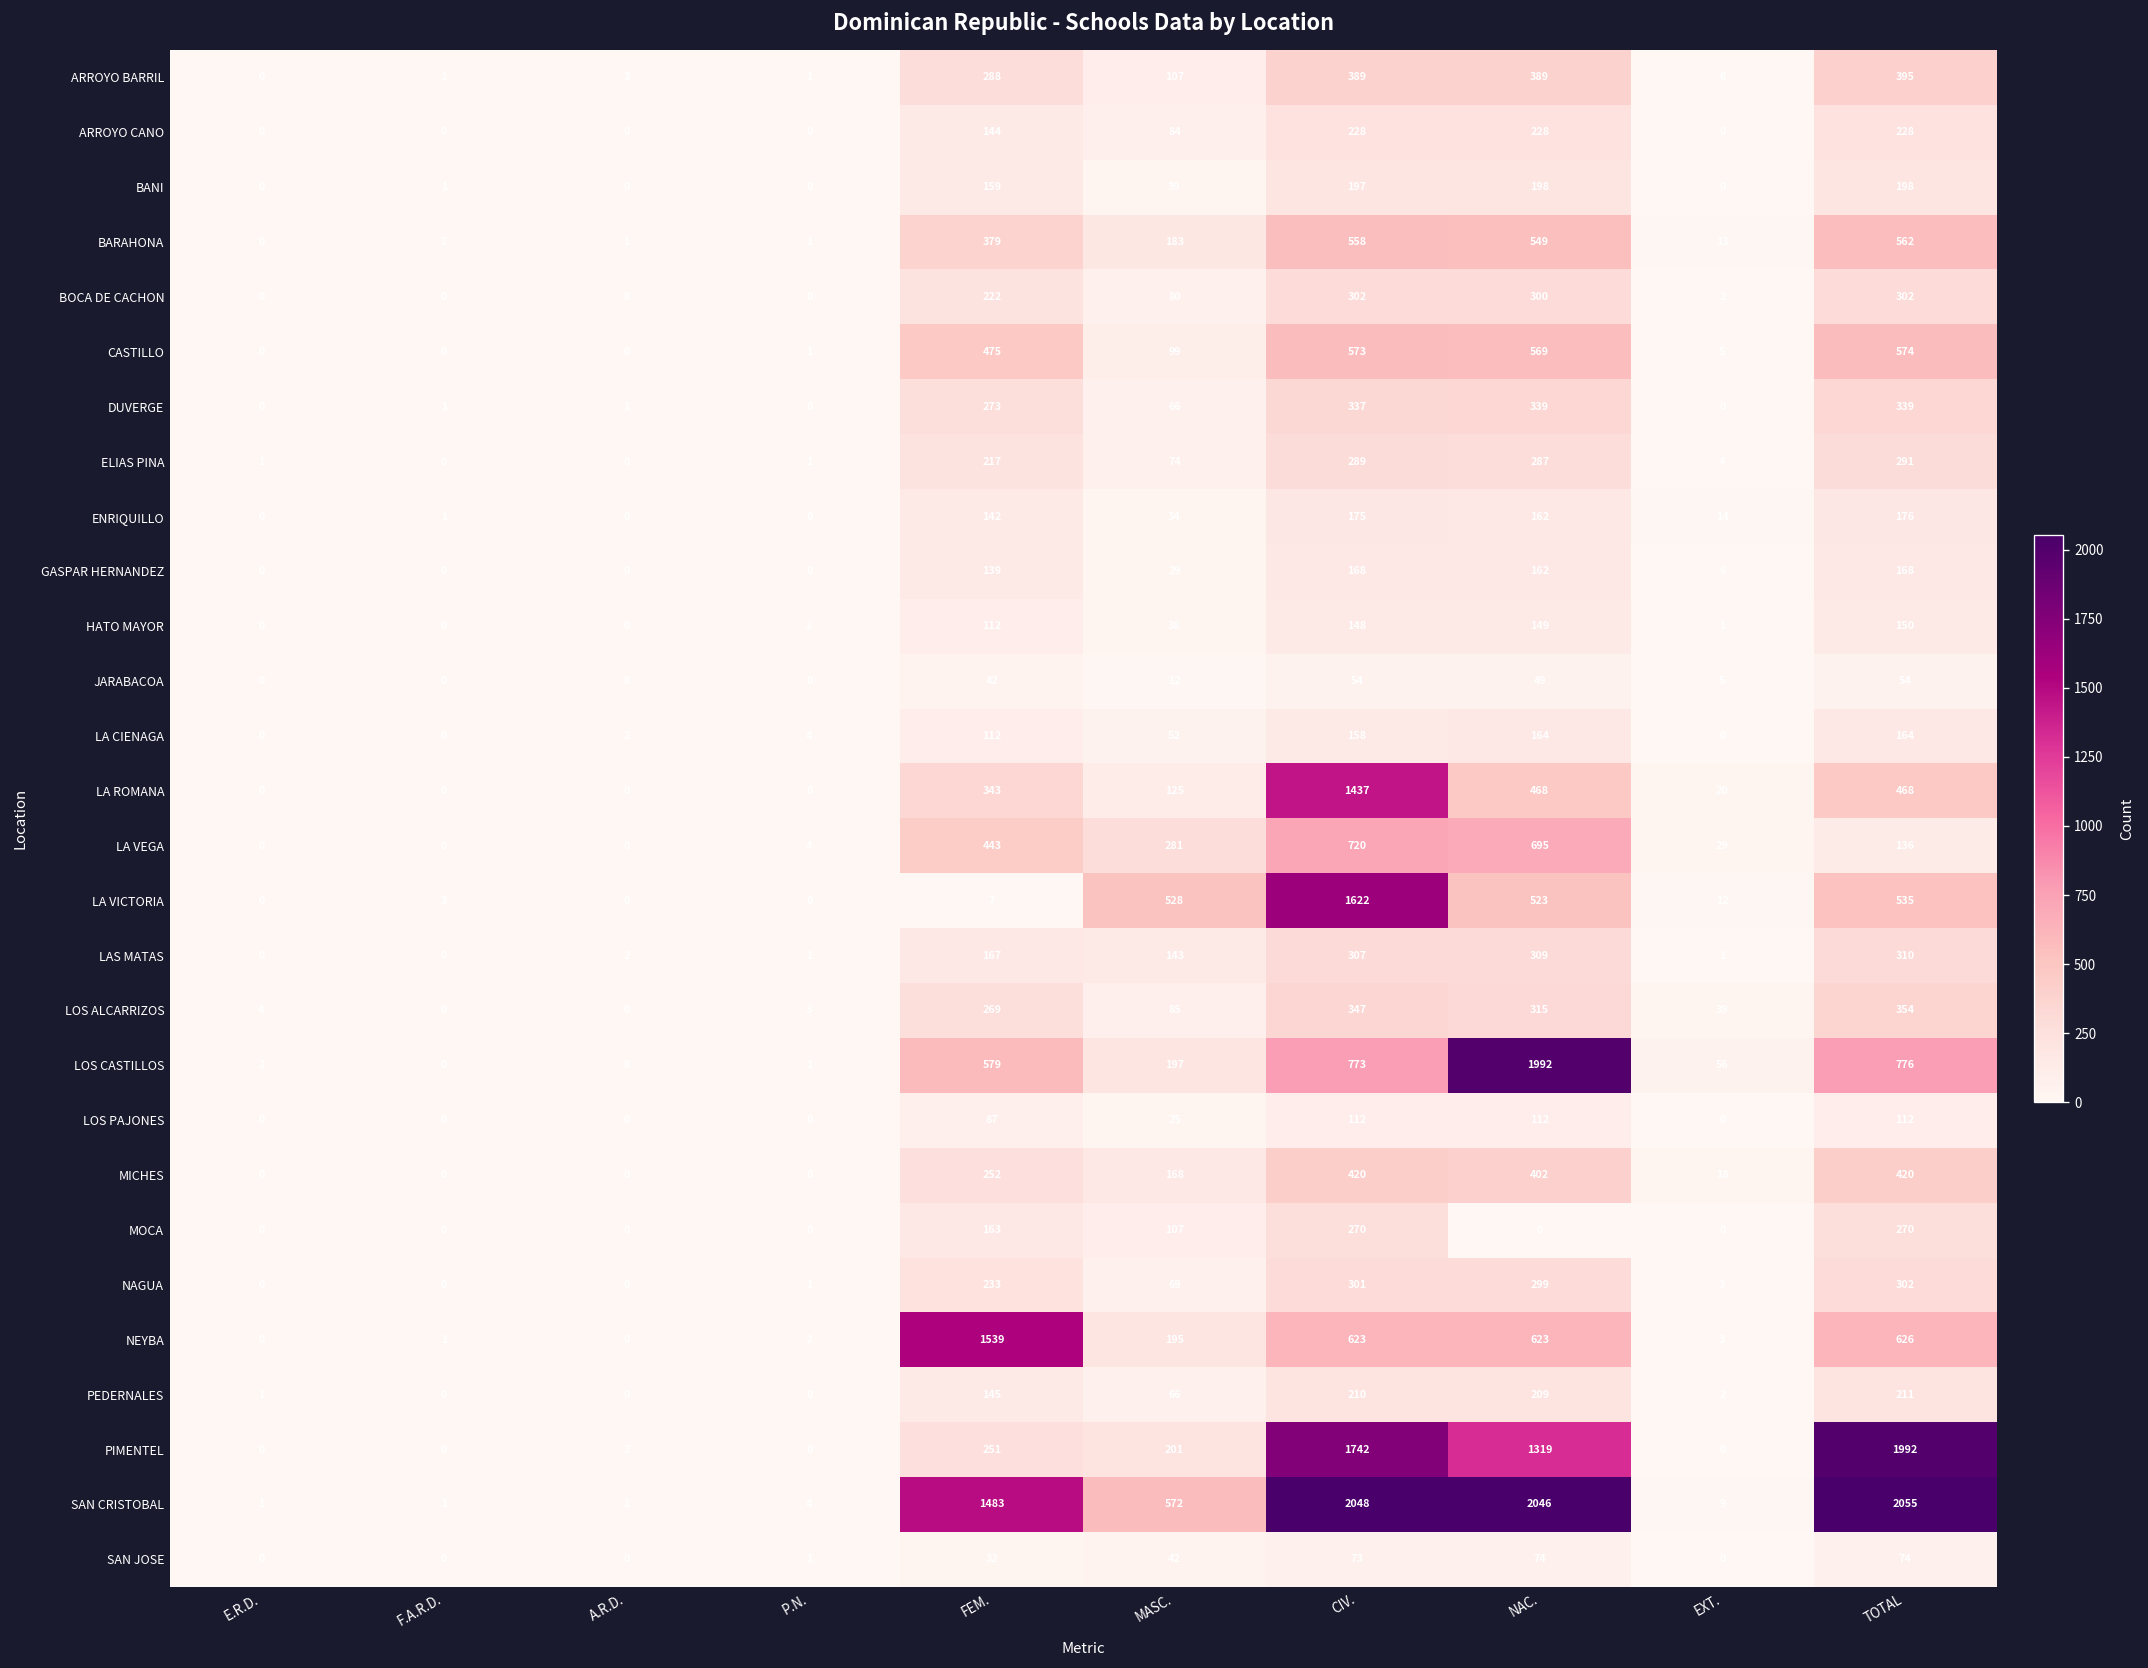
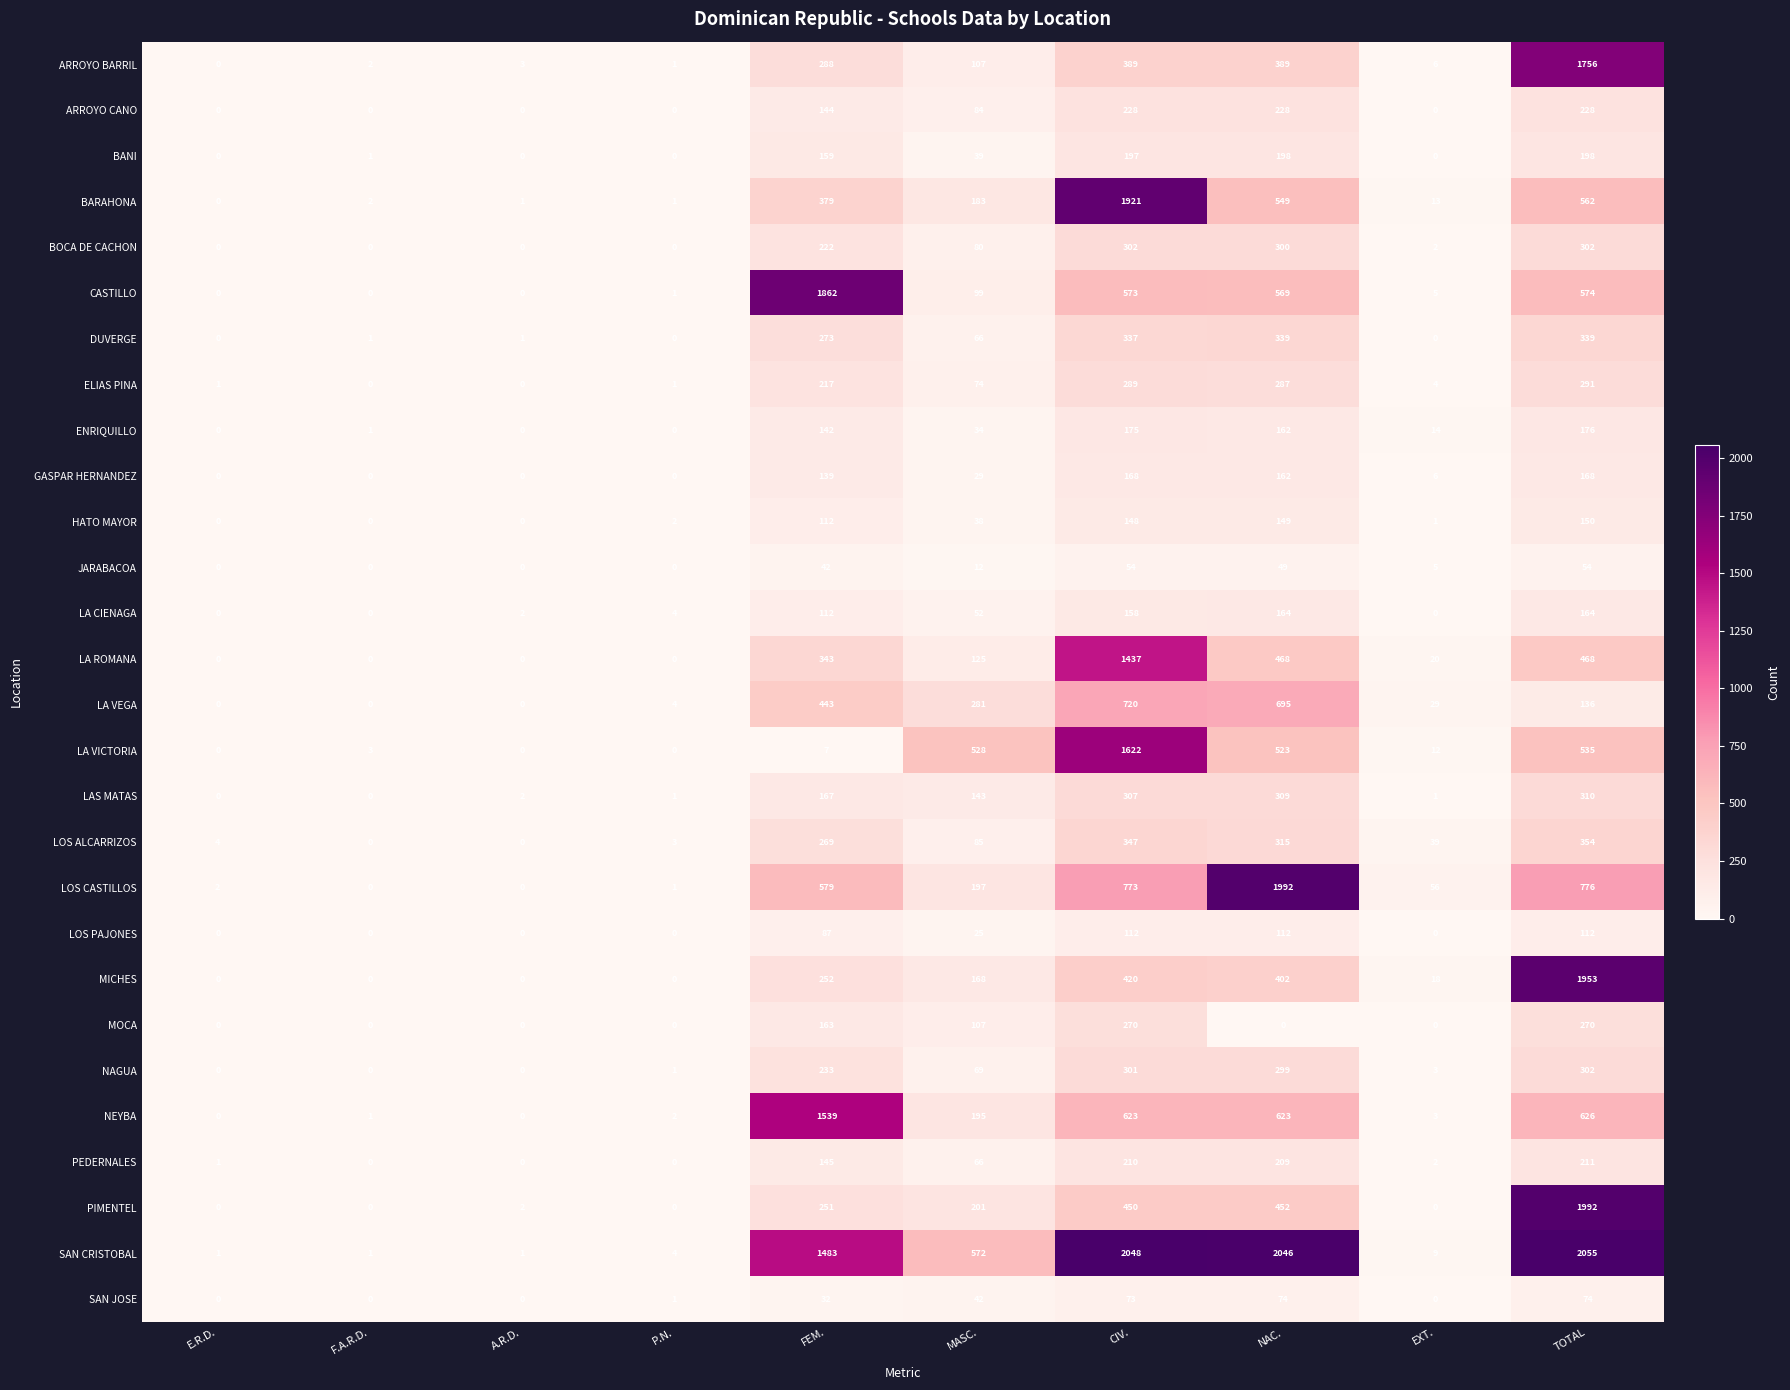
ARROYO BARRIL, TOTAL: 395 -> 1756
BARAHONA, CIV.: 558 -> 1921
CASTILLO, FEM.: 475 -> 1862
MICHES, TOTAL: 420 -> 1953
PIMENTEL, CIV.: 1742 -> 450
PIMENTEL, NAC.: 1319 -> 452
